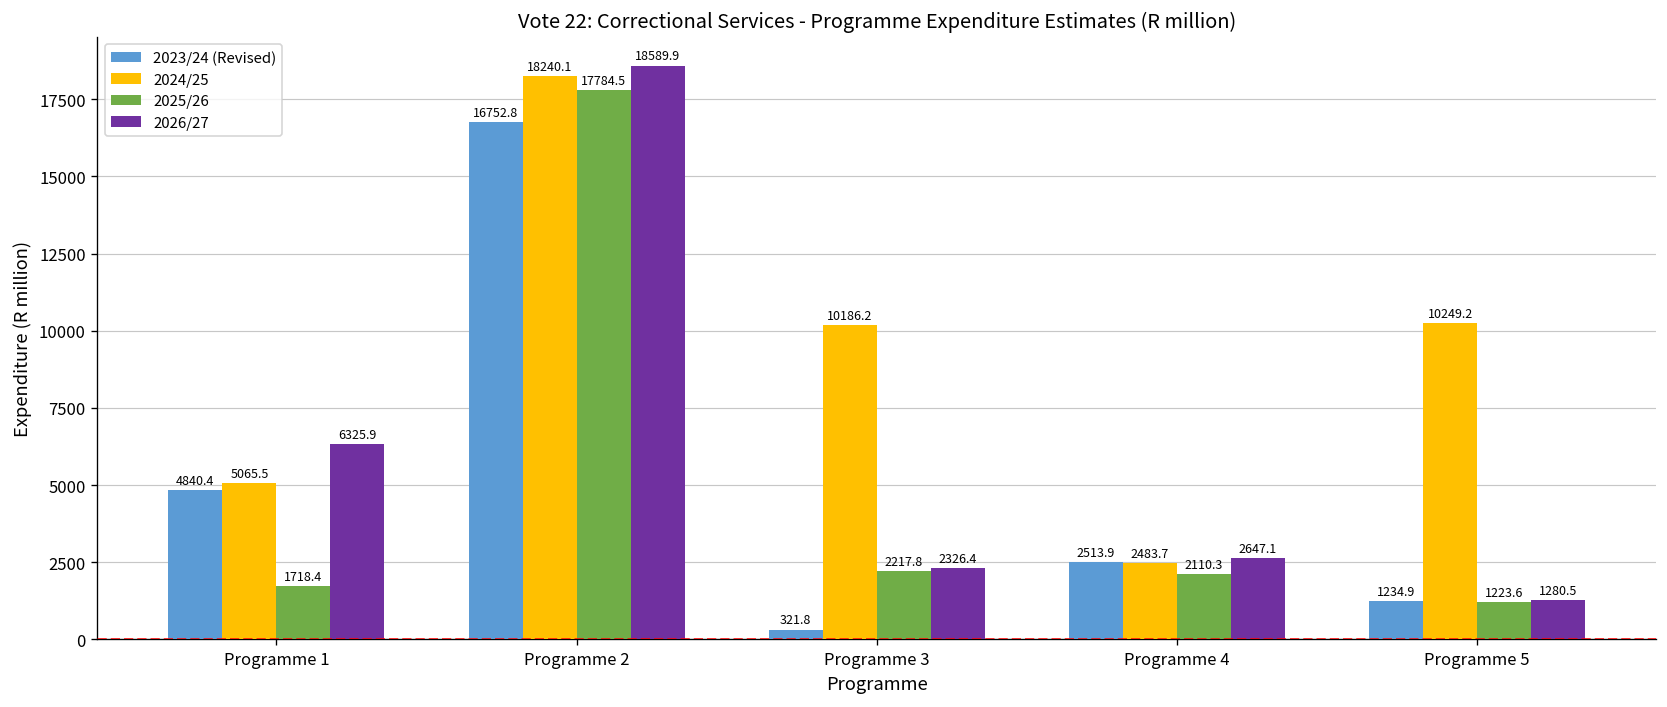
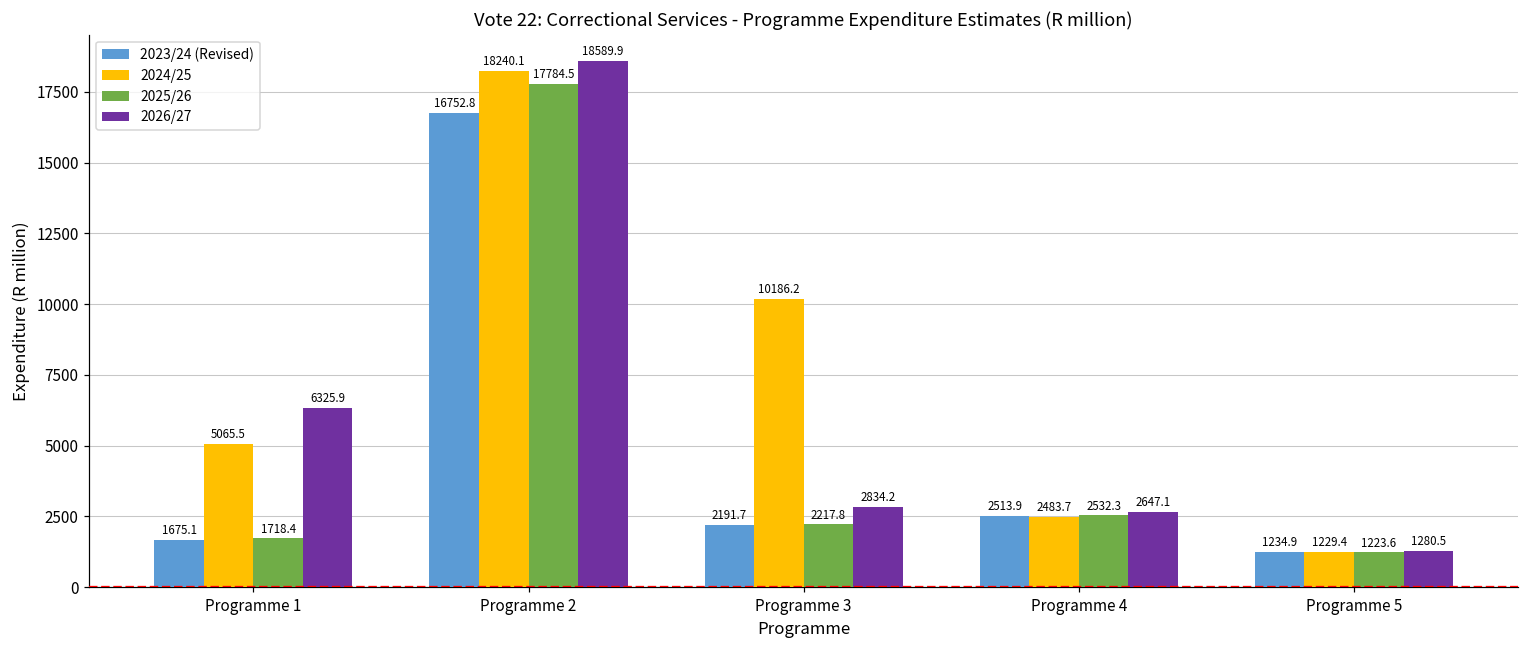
2023/24 (Revised), Programme 1: 4840.4 -> 1675.1
2023/24 (Revised), Programme 3: 321.8 -> 2191.7
2026/27, Programme 3: 2326.4 -> 2834.2
2025/26, Programme 4: 2110.3 -> 2532.3
2024/25, Programme 5: 10249.2 -> 1229.4
